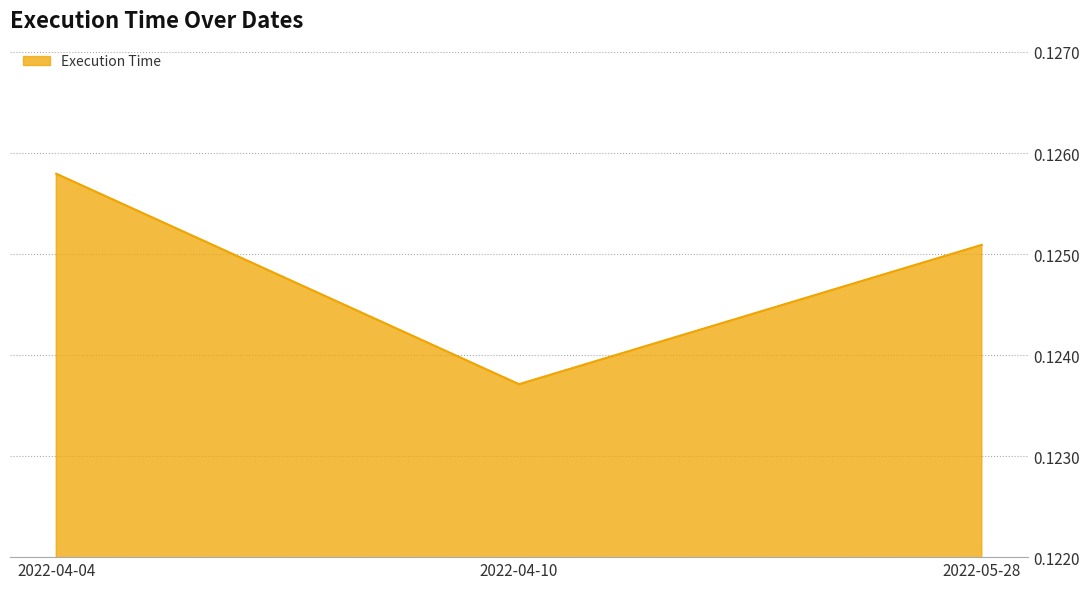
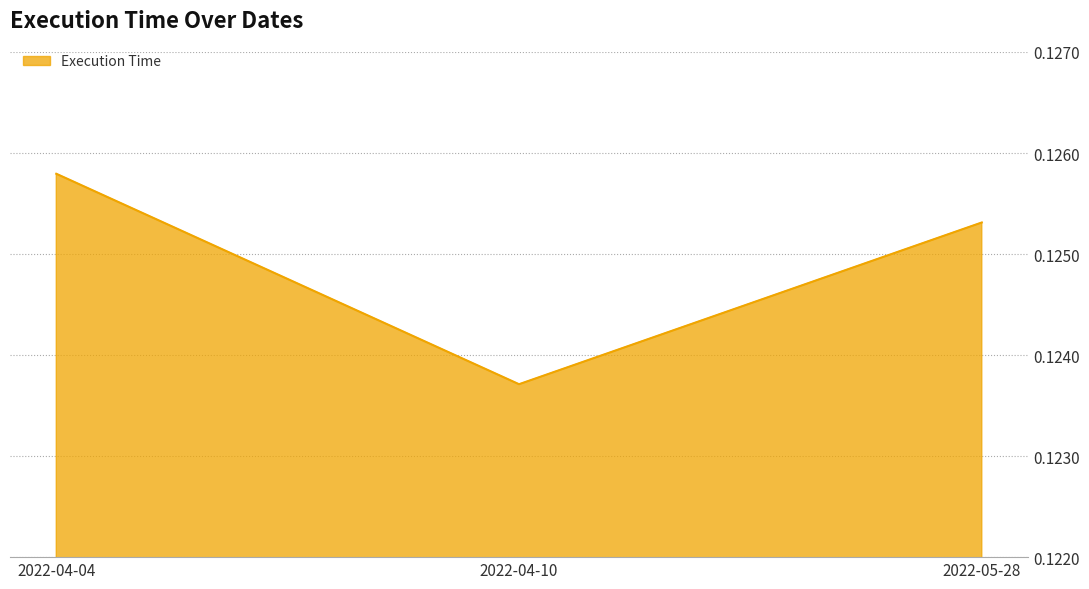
2022-05-28: 0.12509 -> 0.12531
